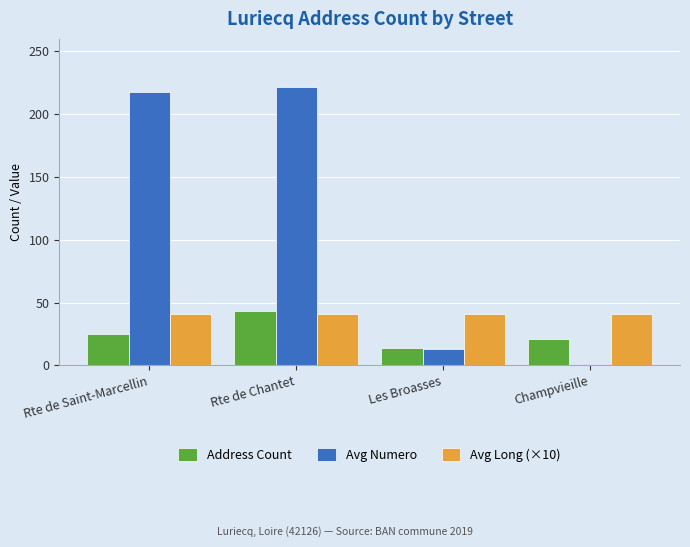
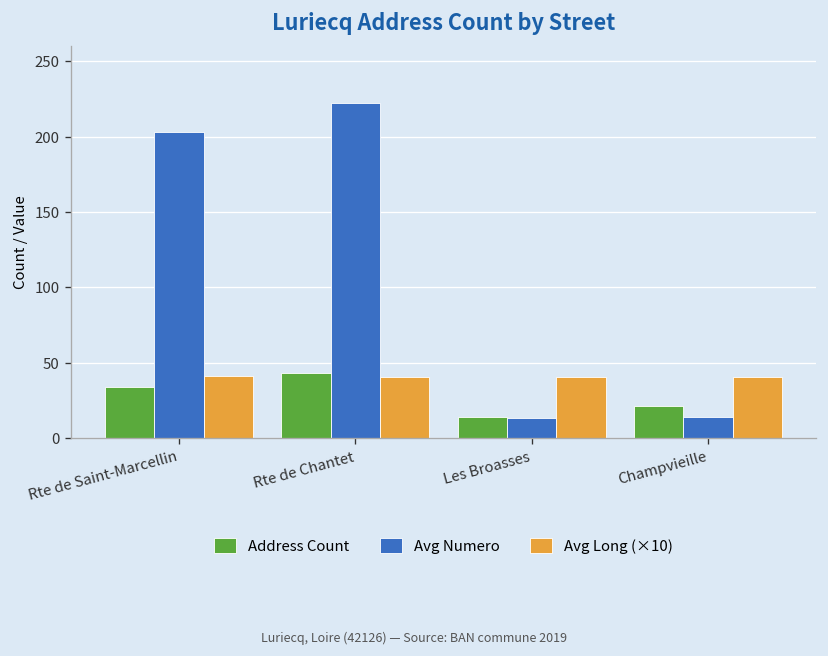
Address Count, Rte de Saint-Marcellin: 25 -> 34
Avg Numero, Rte de Saint-Marcellin: 218 -> 203
Avg Numero, Champvieille: 1 -> 14
